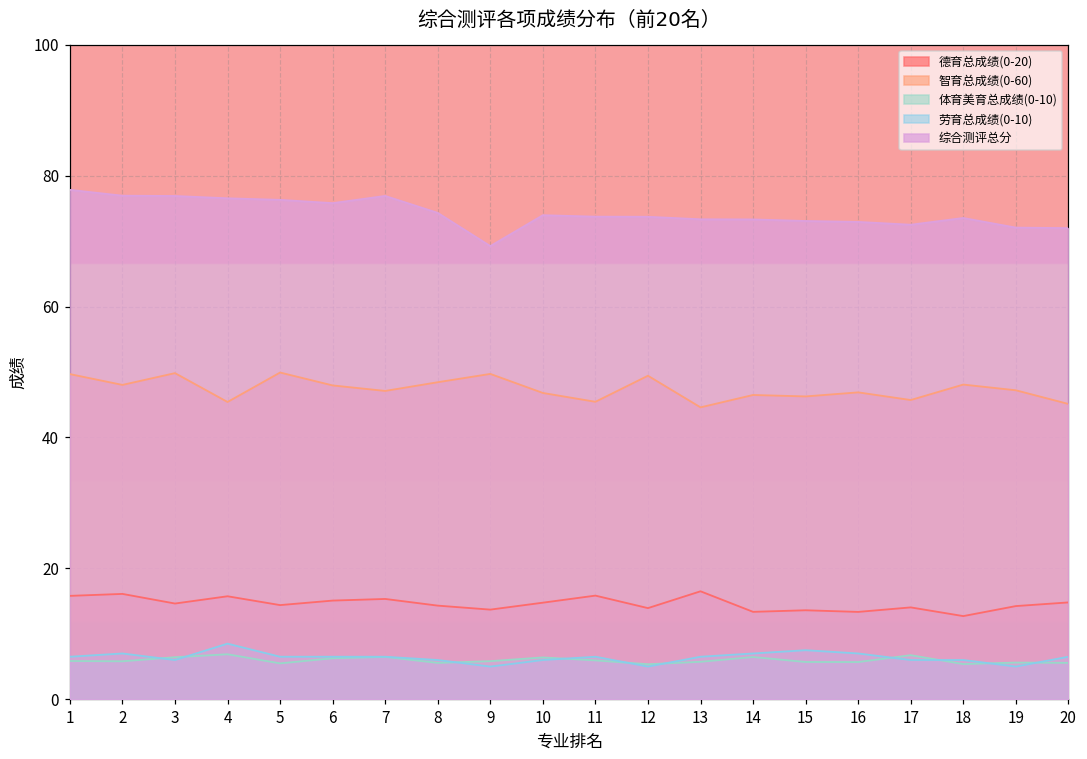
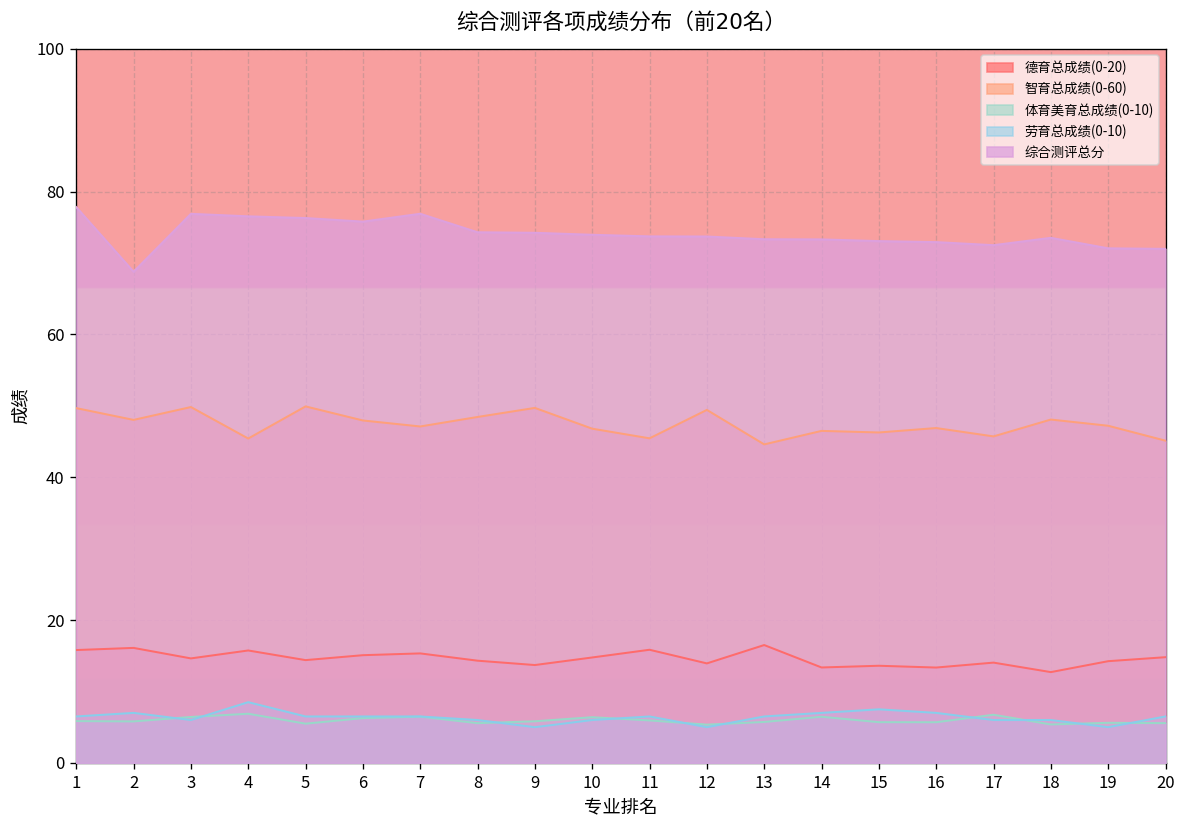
综合测评总分, 2: 77 -> 69
综合测评总分, 9: 69 -> 74
